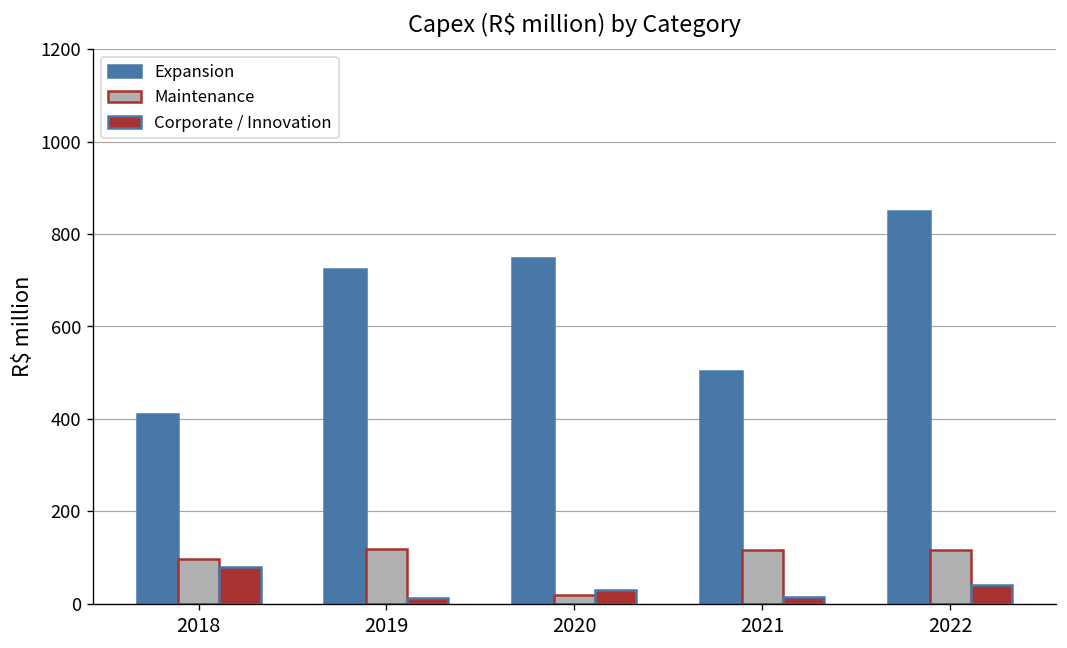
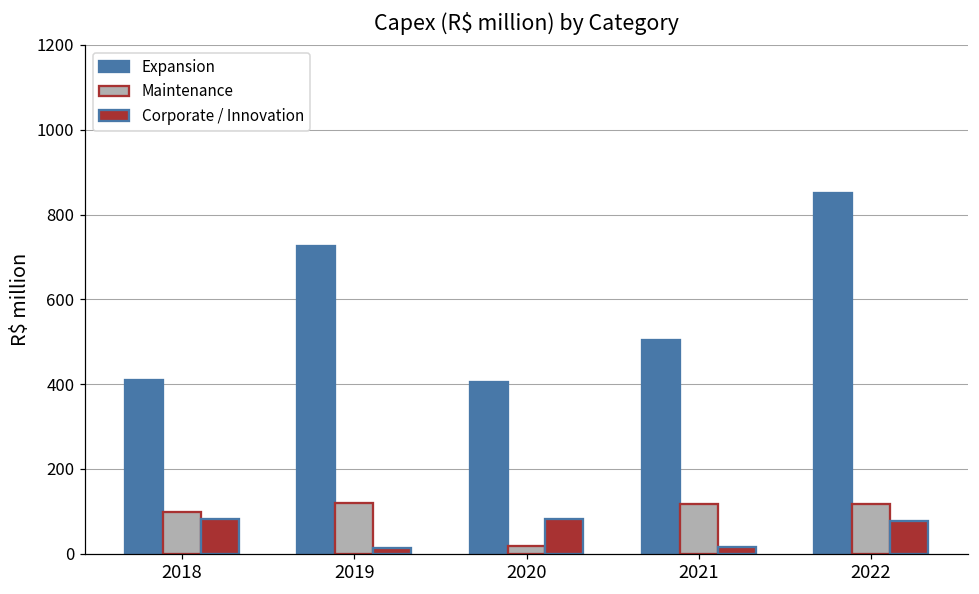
Expansion, 2020: 750 -> 400
Corporate / Innovation, 2020: 30 -> 80
Corporate / Innovation, 2022: 40 -> 80
